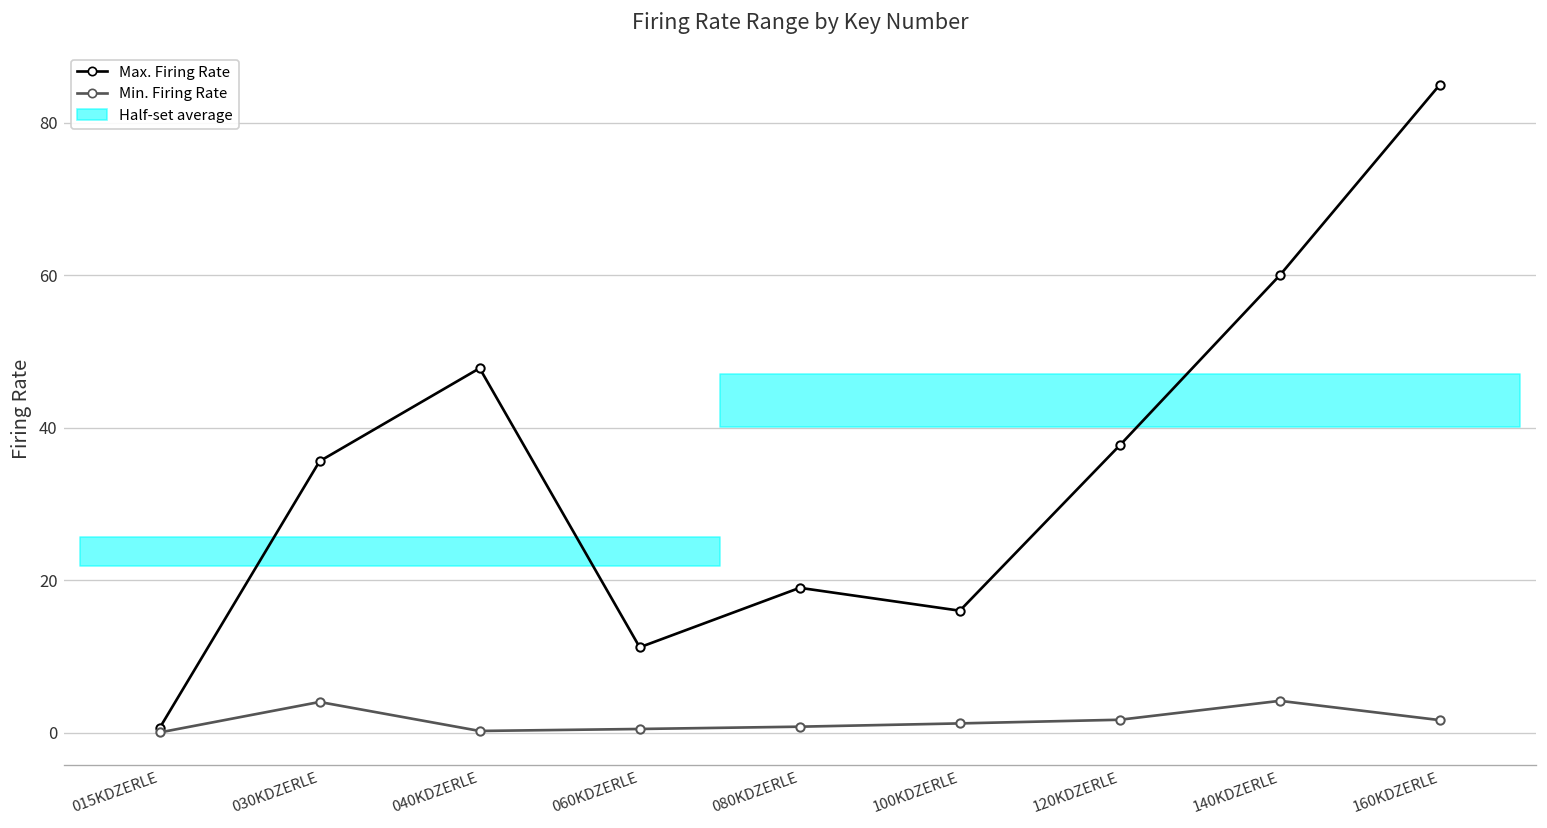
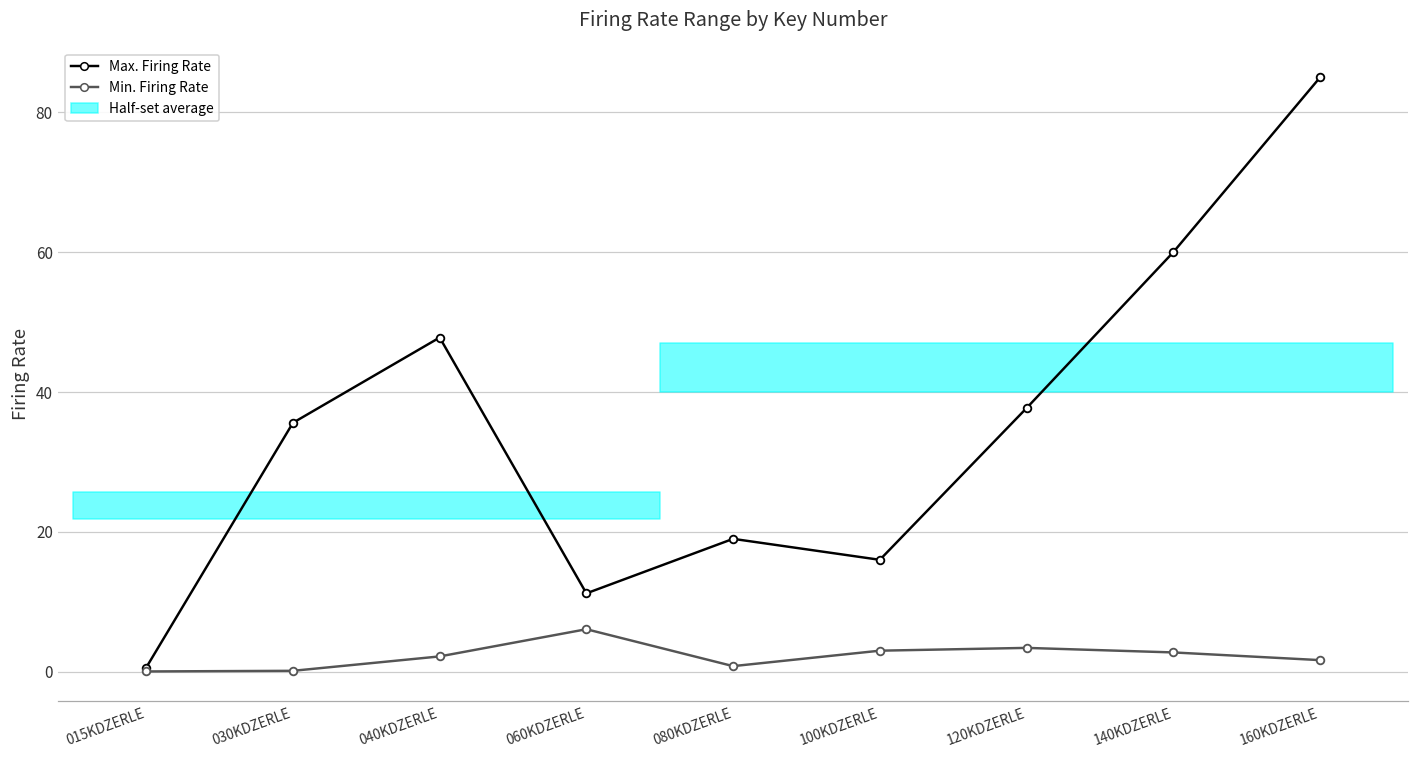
Min. Firing Rate, 030KDZERLE: 4 -> 0
Min. Firing Rate, 040KDZERLE: 0 -> 2
Min. Firing Rate, 060KDZERLE: 0 -> 6
Min. Firing Rate, 100KDZERLE: 1 -> 3
Min. Firing Rate, 120KDZERLE: 2 -> 3
Min. Firing Rate, 140KDZERLE: 4 -> 3
